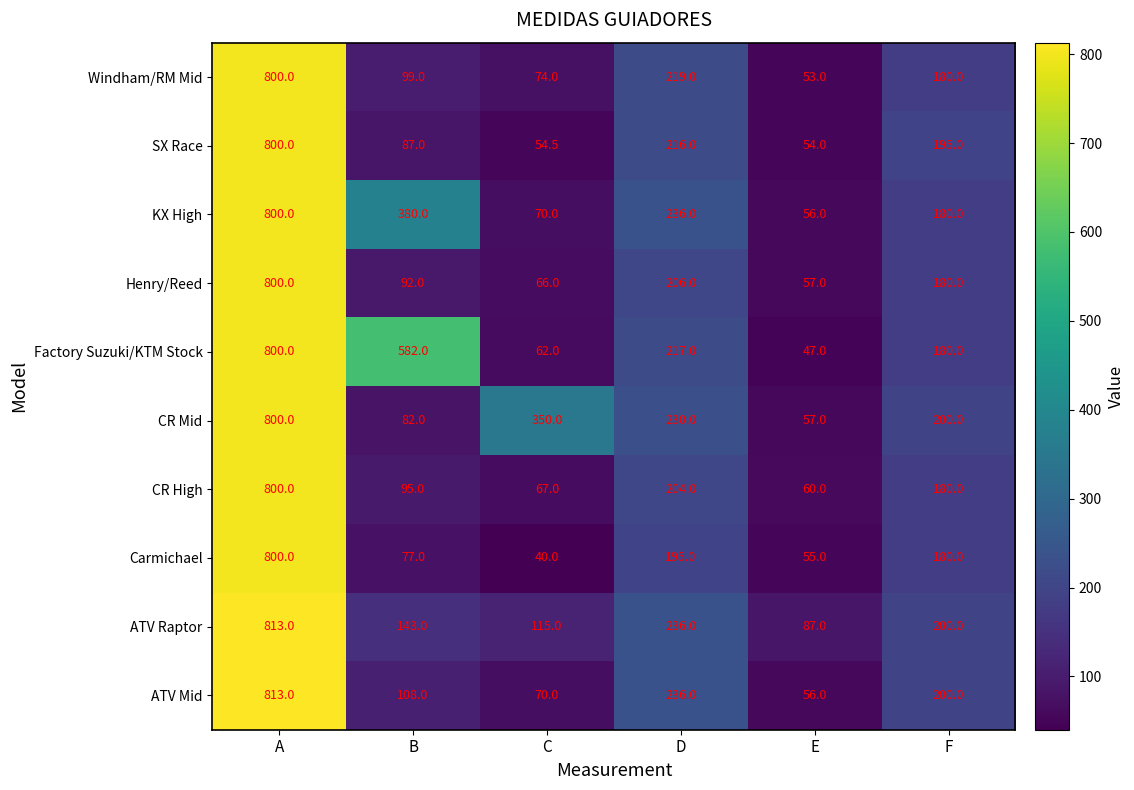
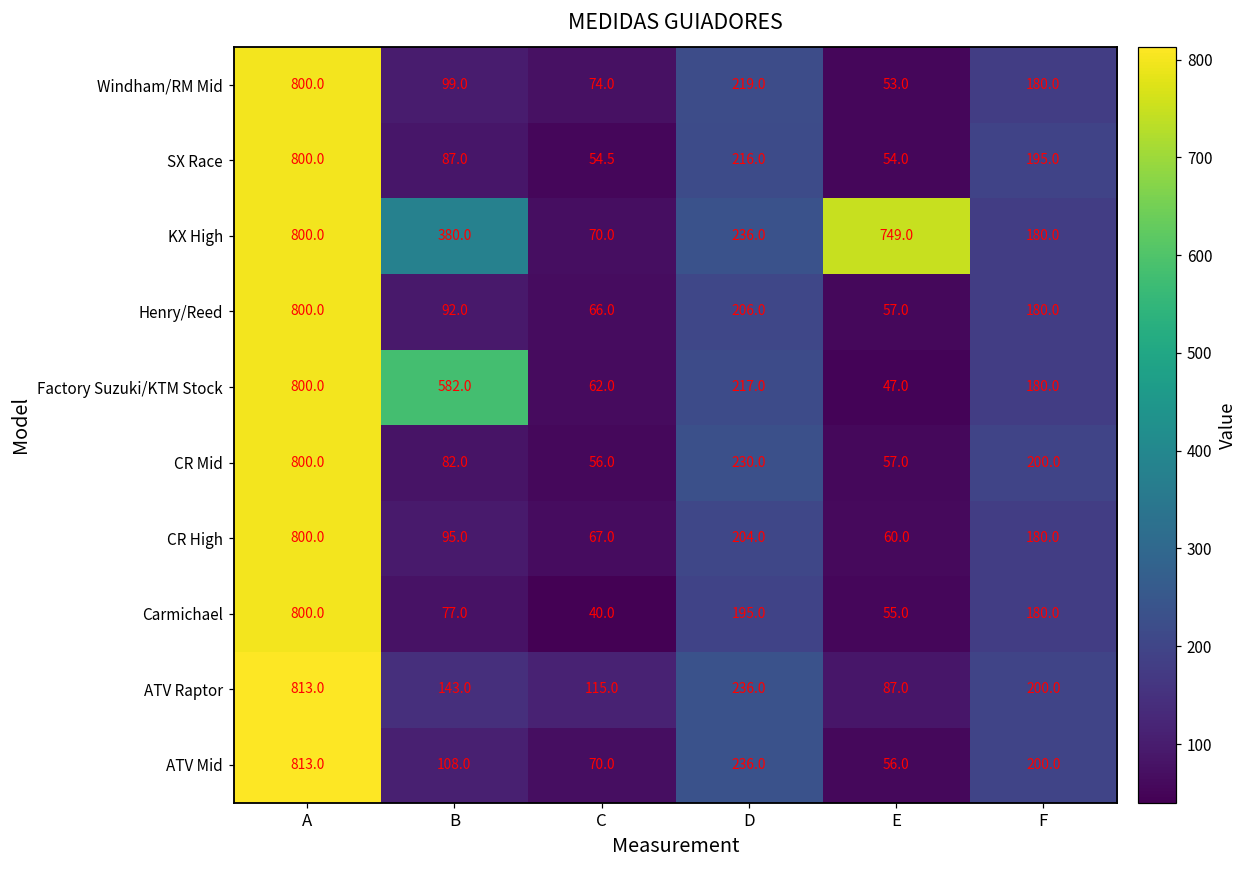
KX High, E: 56.0 -> 749.0
CR Mid, C: 350.0 -> 56.0
